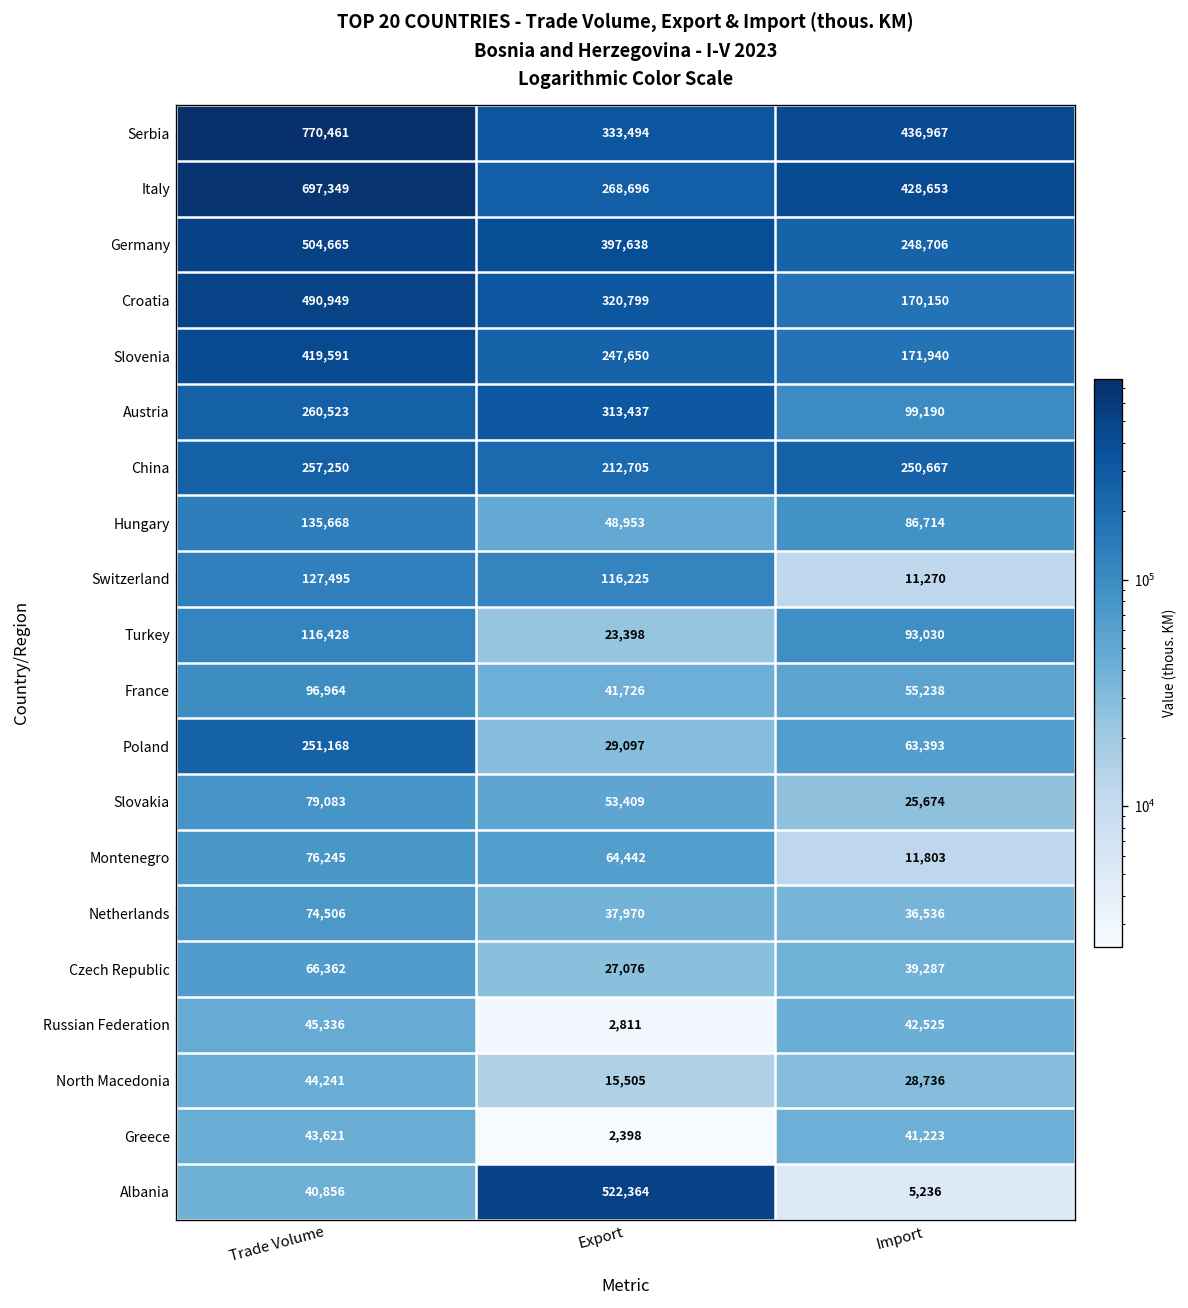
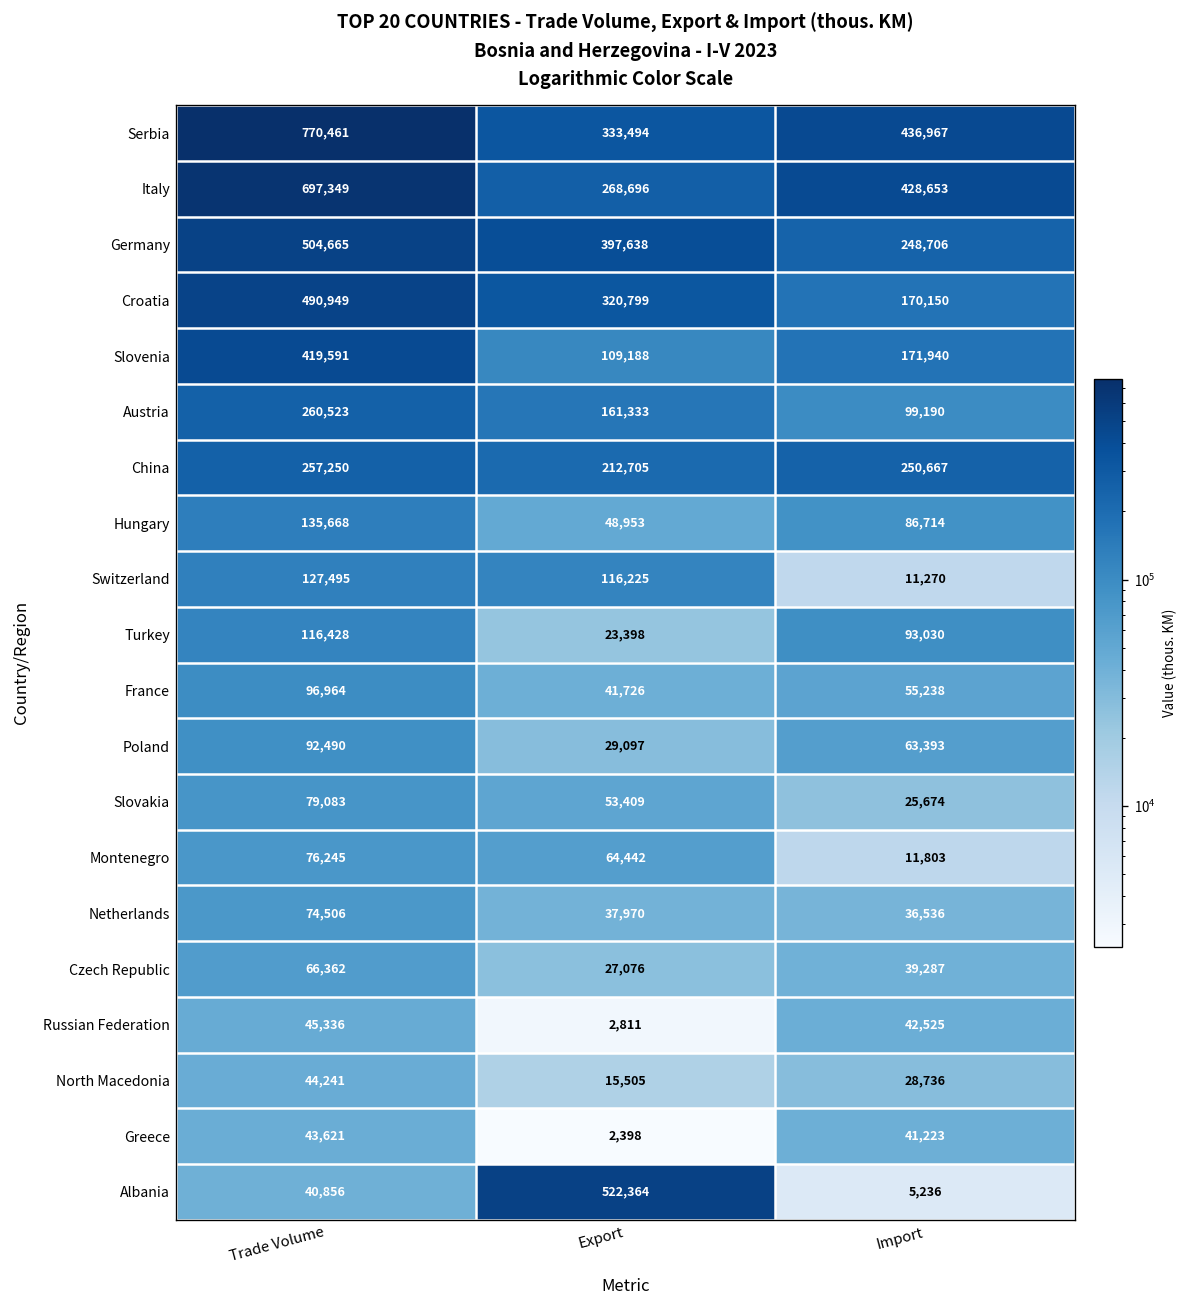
Slovenia, Export: 247,650 -> 109,188
Austria, Export: 313,437 -> 161,333
Poland, Trade Volume: 251,168 -> 92,490
